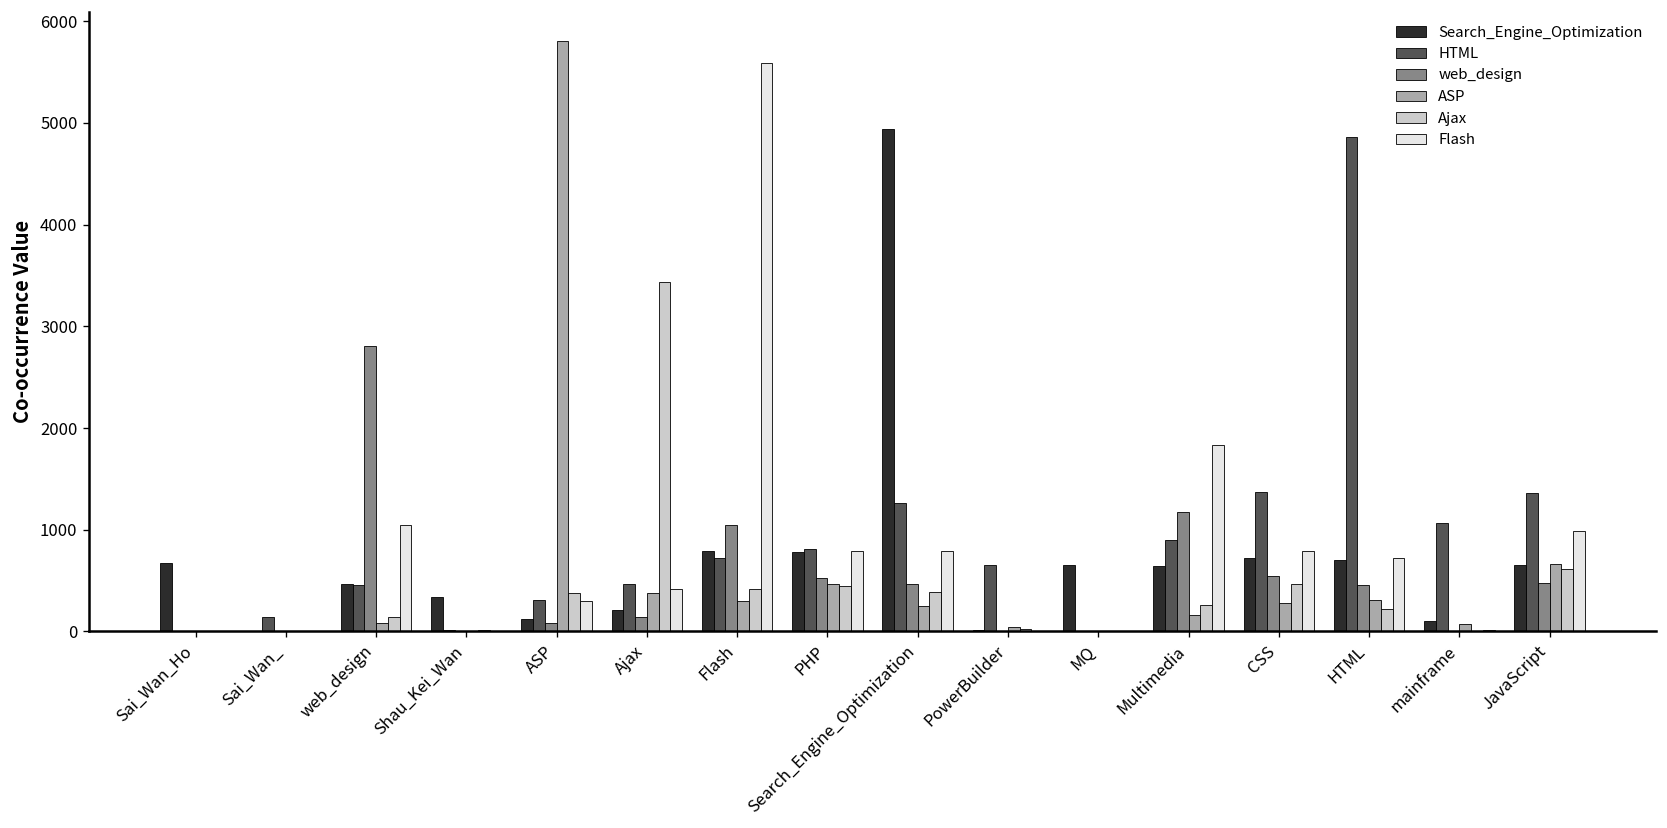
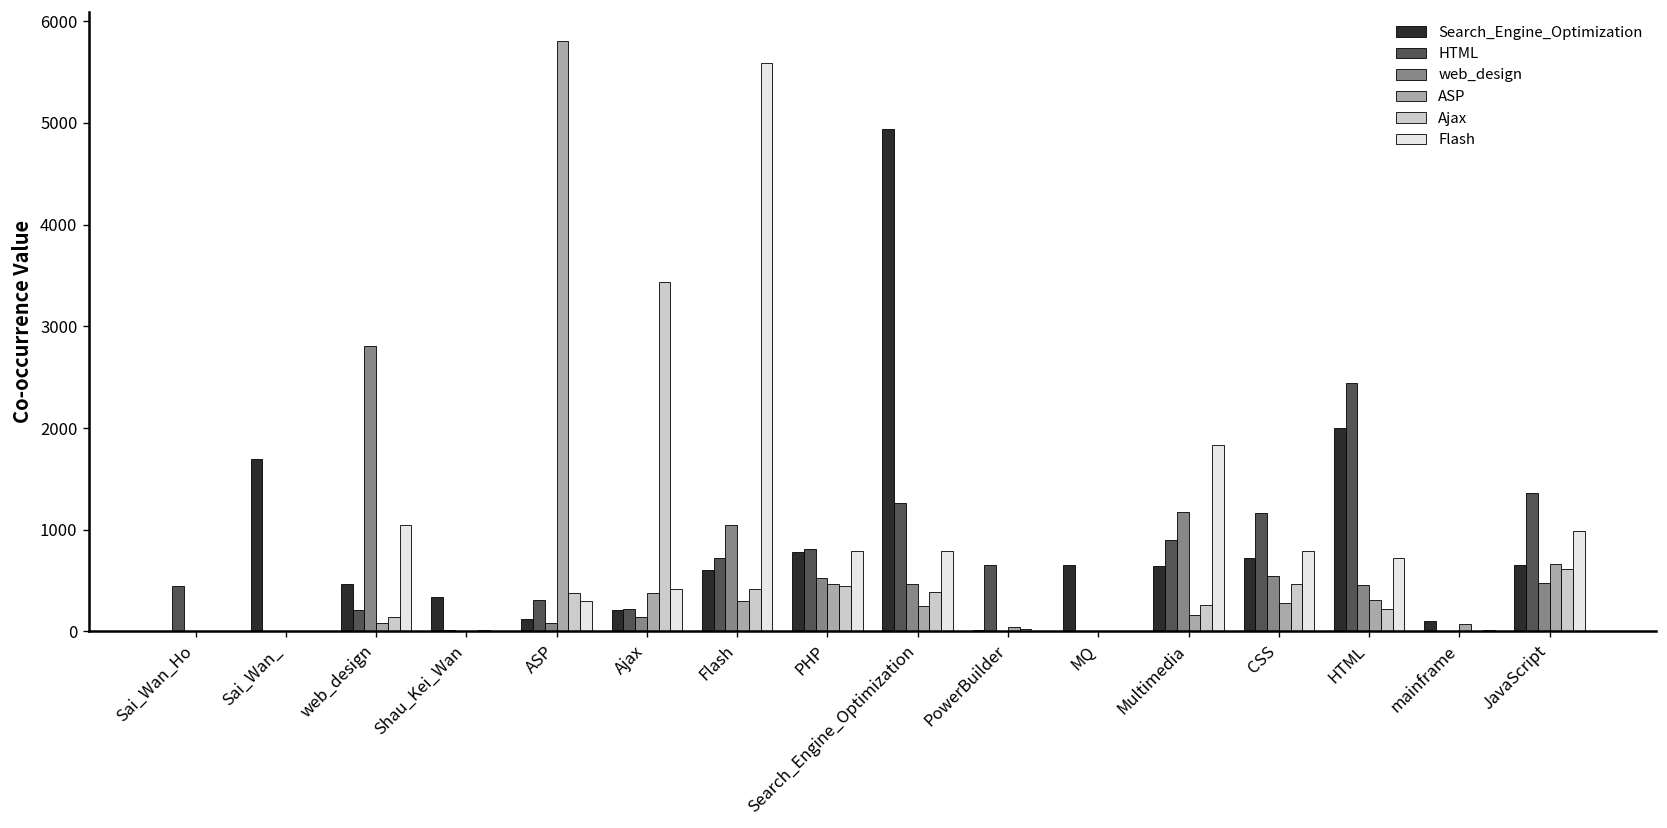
Search_Engine_Optimization, Sai_Wan_Ho: 700 -> 0
HTML, Sai_Wan_Ho: 0 -> 500
Search_Engine_Optimization, Sai_Wan_: 0 -> 1700
HTML, Sai_Wan_: 100 -> 0
HTML, web_design: 500 -> 200
HTML, Ajax: 500 -> 200
Search_Engine_Optimization, Flash: 800 -> 600
HTML, CSS: 1400 -> 1200
Search_Engine_Optimization, HTML: 700 -> 2000
HTML, HTML: 4900 -> 2400
HTML, mainframe: 1100 -> 0
